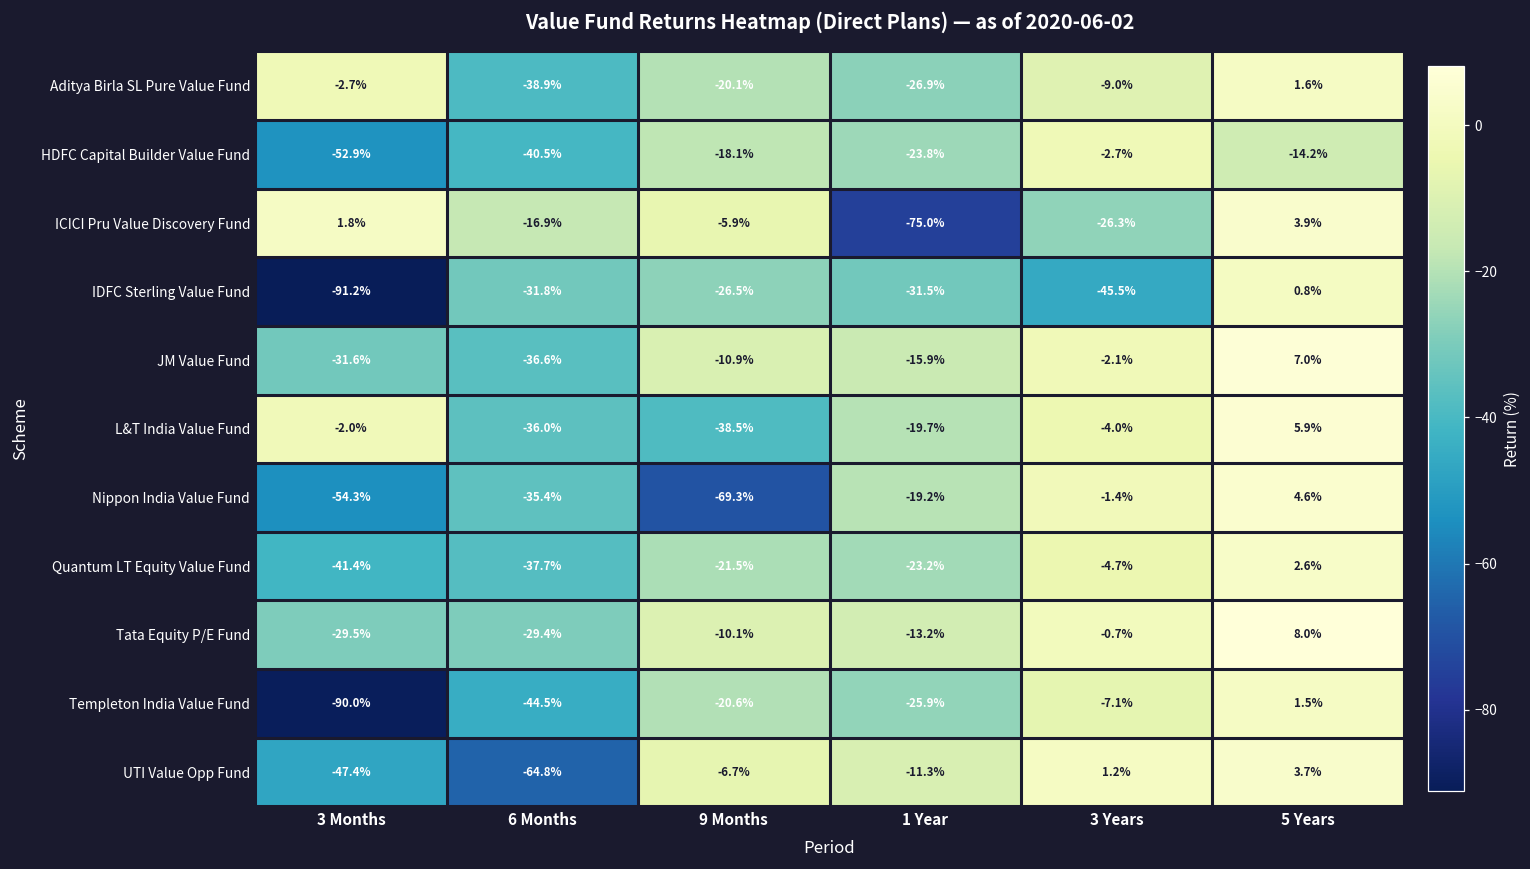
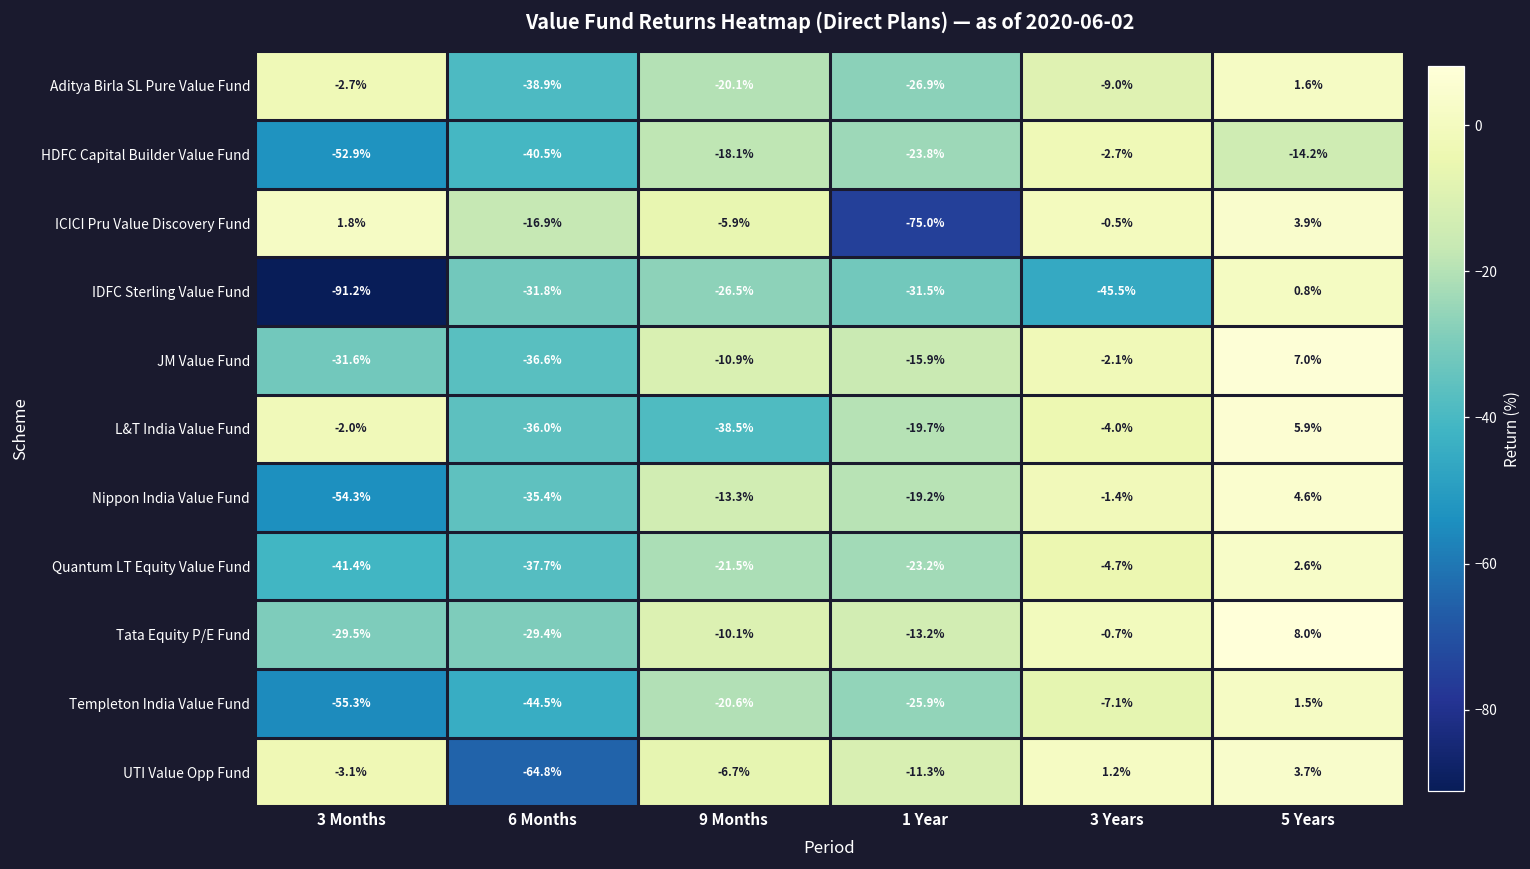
ICICI Pru Value Discovery Fund, 3 Years: -26.3% -> -0.5%
Nippon India Value Fund, 9 Months: -69.3% -> -13.3%
Templeton India Value Fund, 3 Months: -90.0% -> -55.3%
UTI Value Opp Fund, 3 Months: -47.4% -> -3.1%
